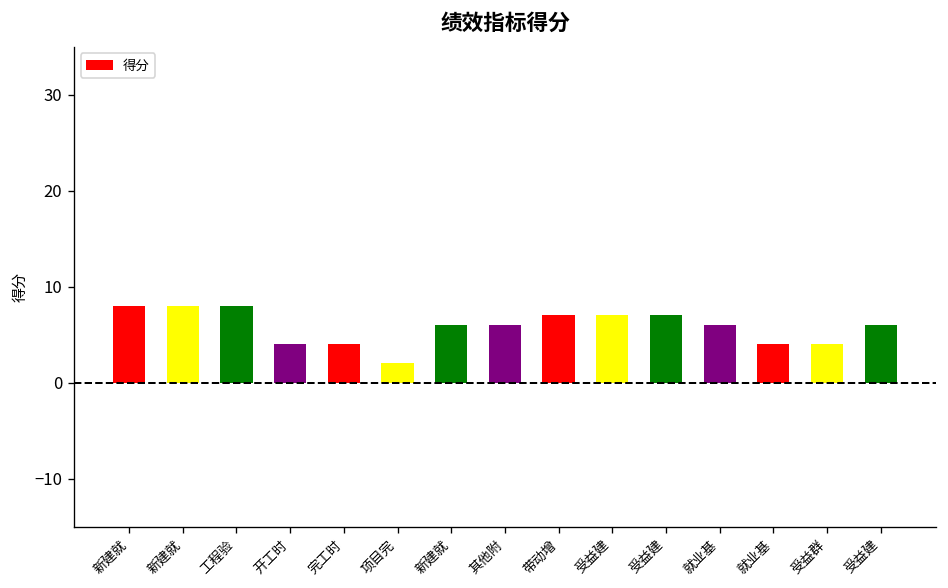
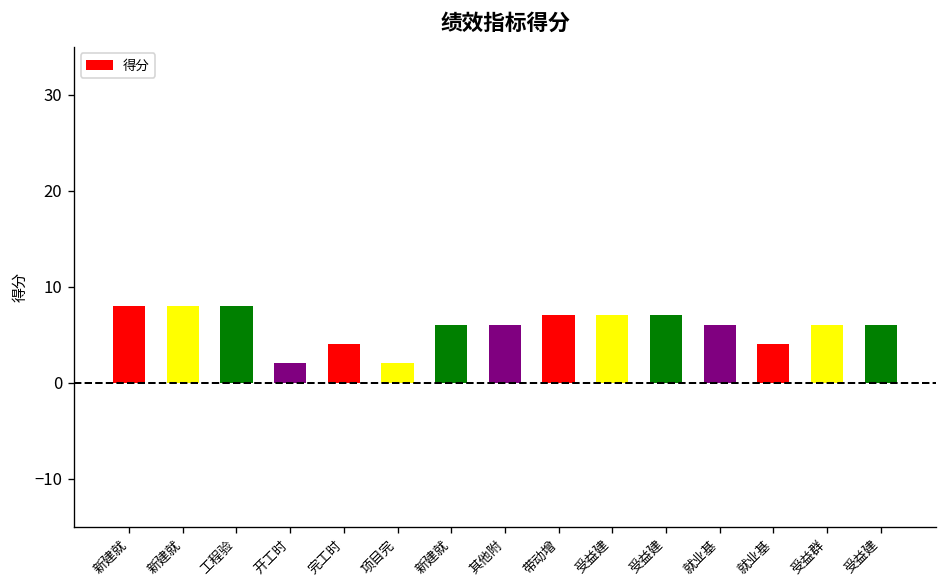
开工时: 4 -> 2
受益群: 4 -> 6
